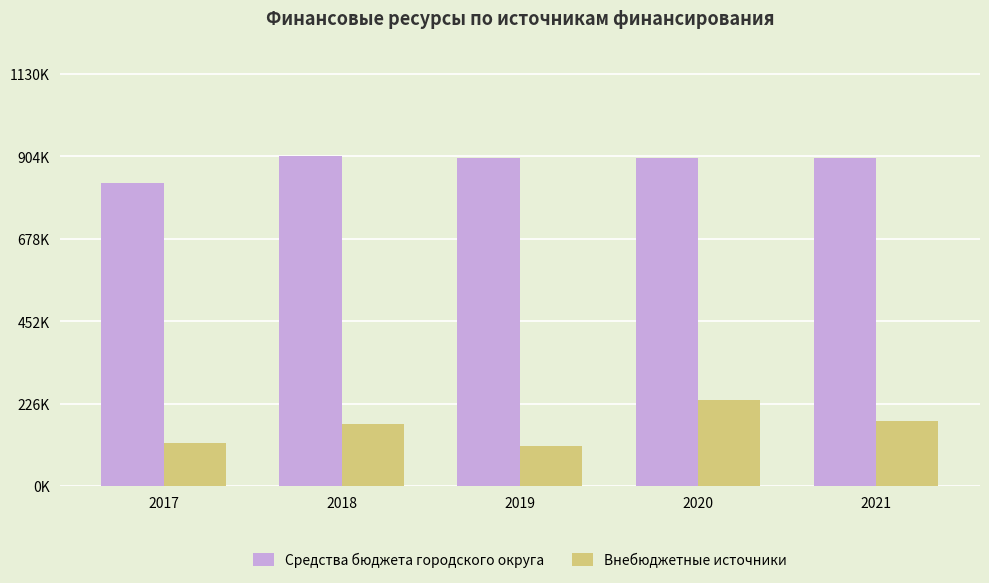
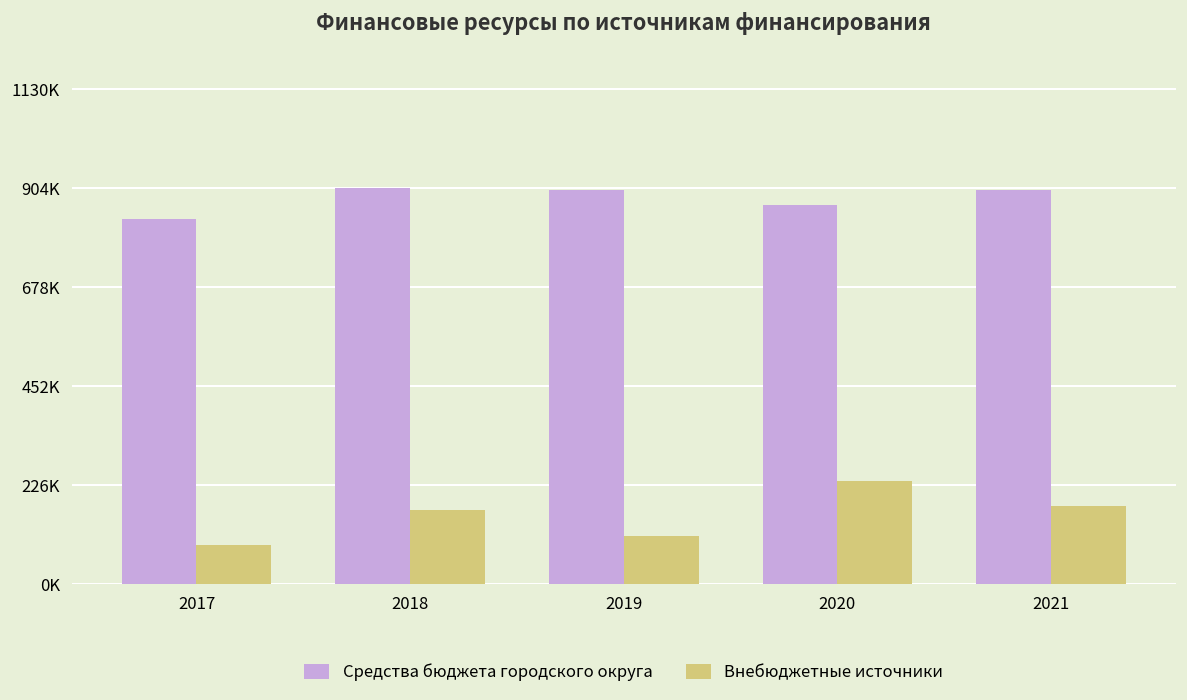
Внебюджетные источники, 2017: 120000 -> 90000
Средства бюджета городского округа, 2020: 900000 -> 870000
